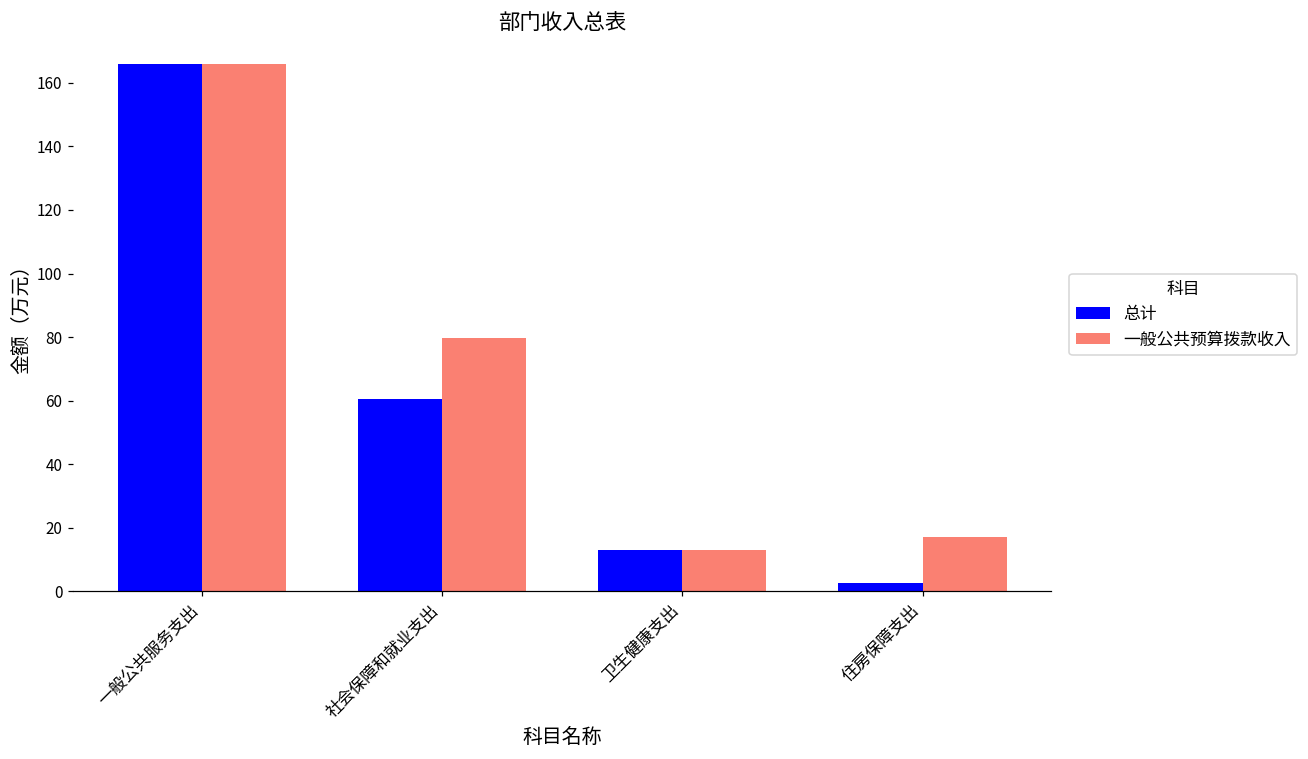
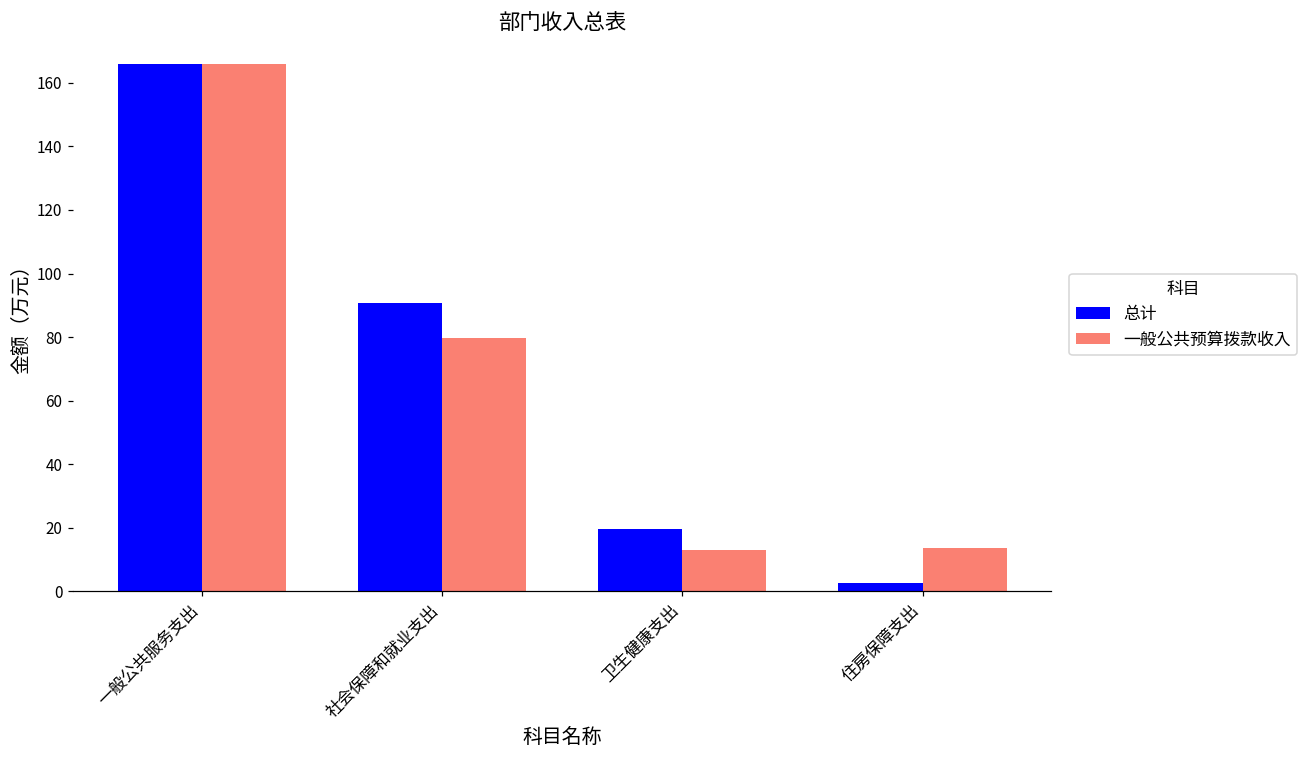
总计, 社会保障和就业支出: 60 -> 91
总计, 卫生健康支出: 13 -> 20
一般公共预算拨款收入, 住房保障支出: 17 -> 14
